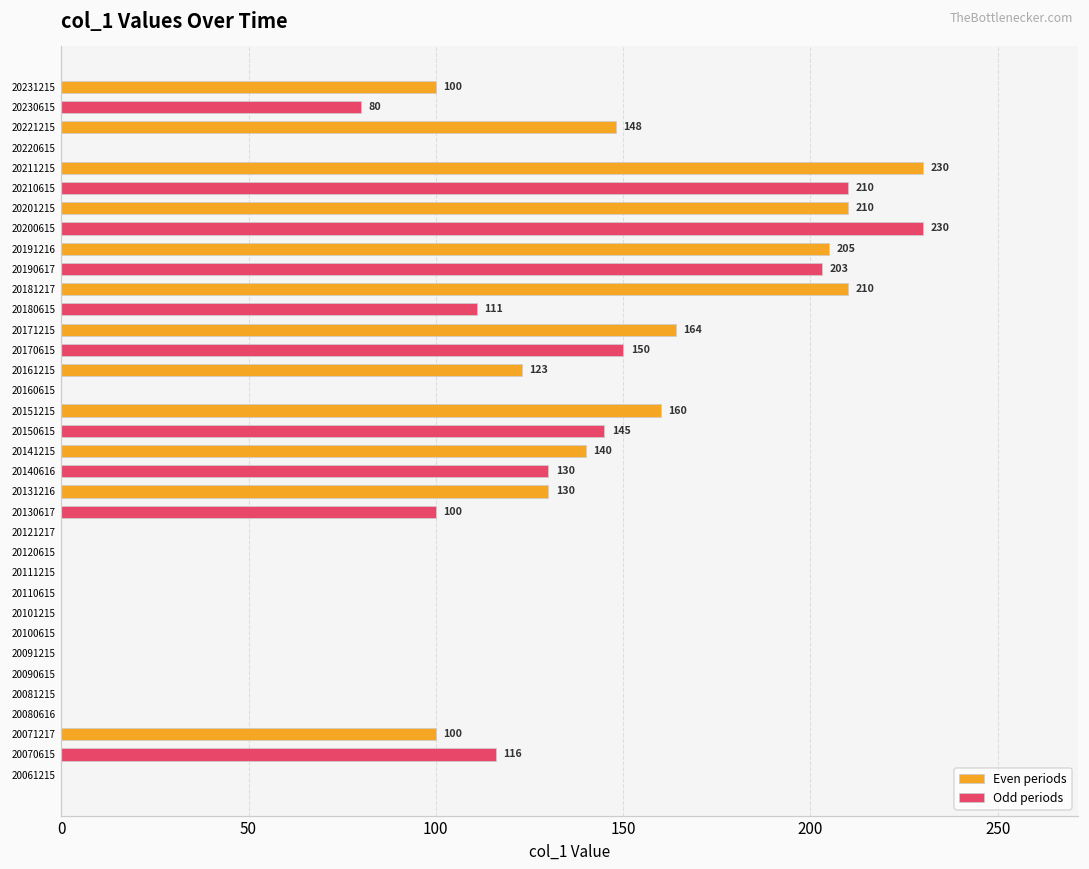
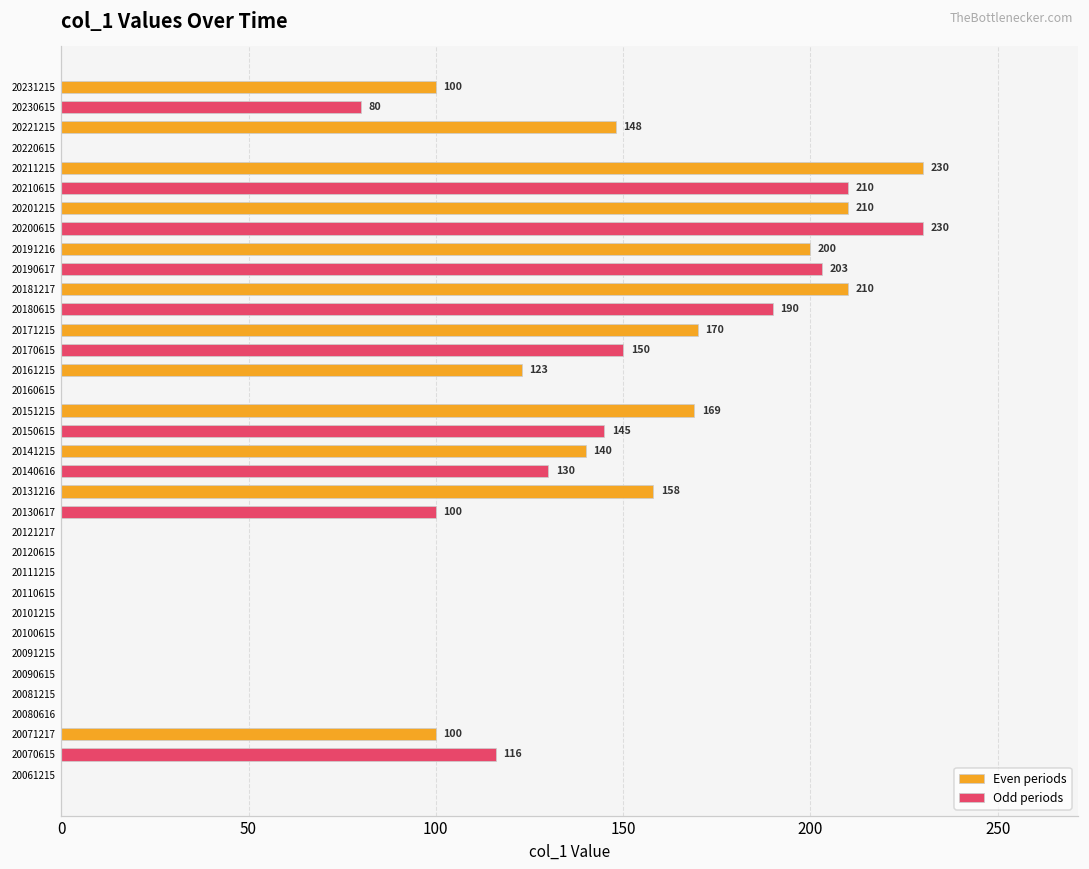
Even periods, 20191216: 205 -> 200
Odd periods, 20180615: 111 -> 190
Even periods, 20171215: 164 -> 170
Even periods, 20151215: 160 -> 169
Even periods, 20131216: 130 -> 158
